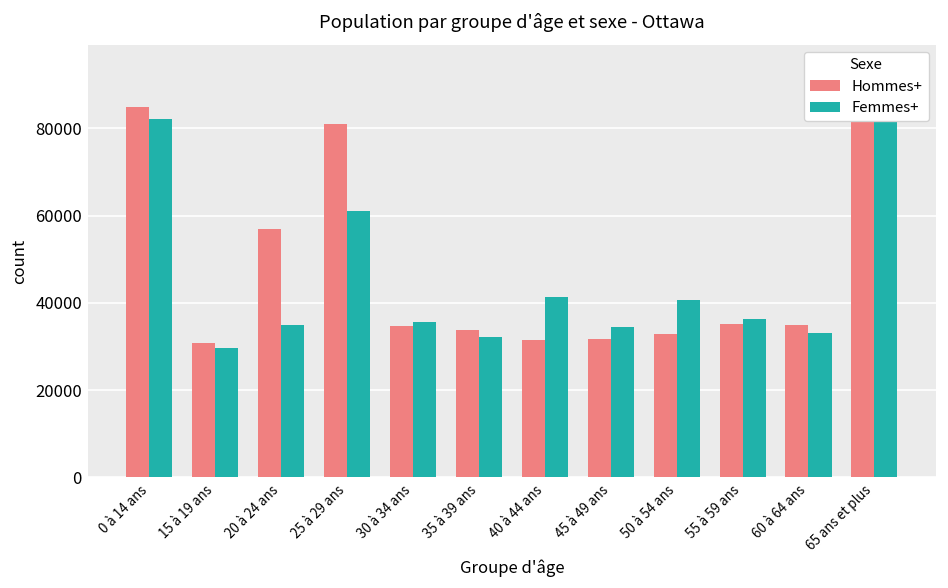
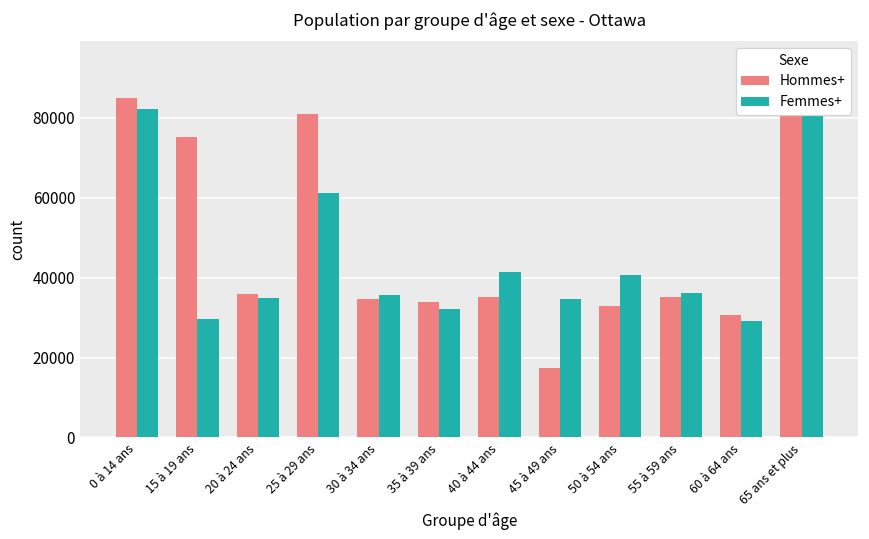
Hommes+, 15 à 19 ans: 31000 -> 75000
Hommes+, 20 à 24 ans: 57000 -> 36000
Hommes+, 40 à 44 ans: 32000 -> 35000
Hommes+, 45 à 49 ans: 32000 -> 17000
Hommes+, 60 à 64 ans: 35000 -> 31000
Femmes+, 60 à 64 ans: 33000 -> 29000
